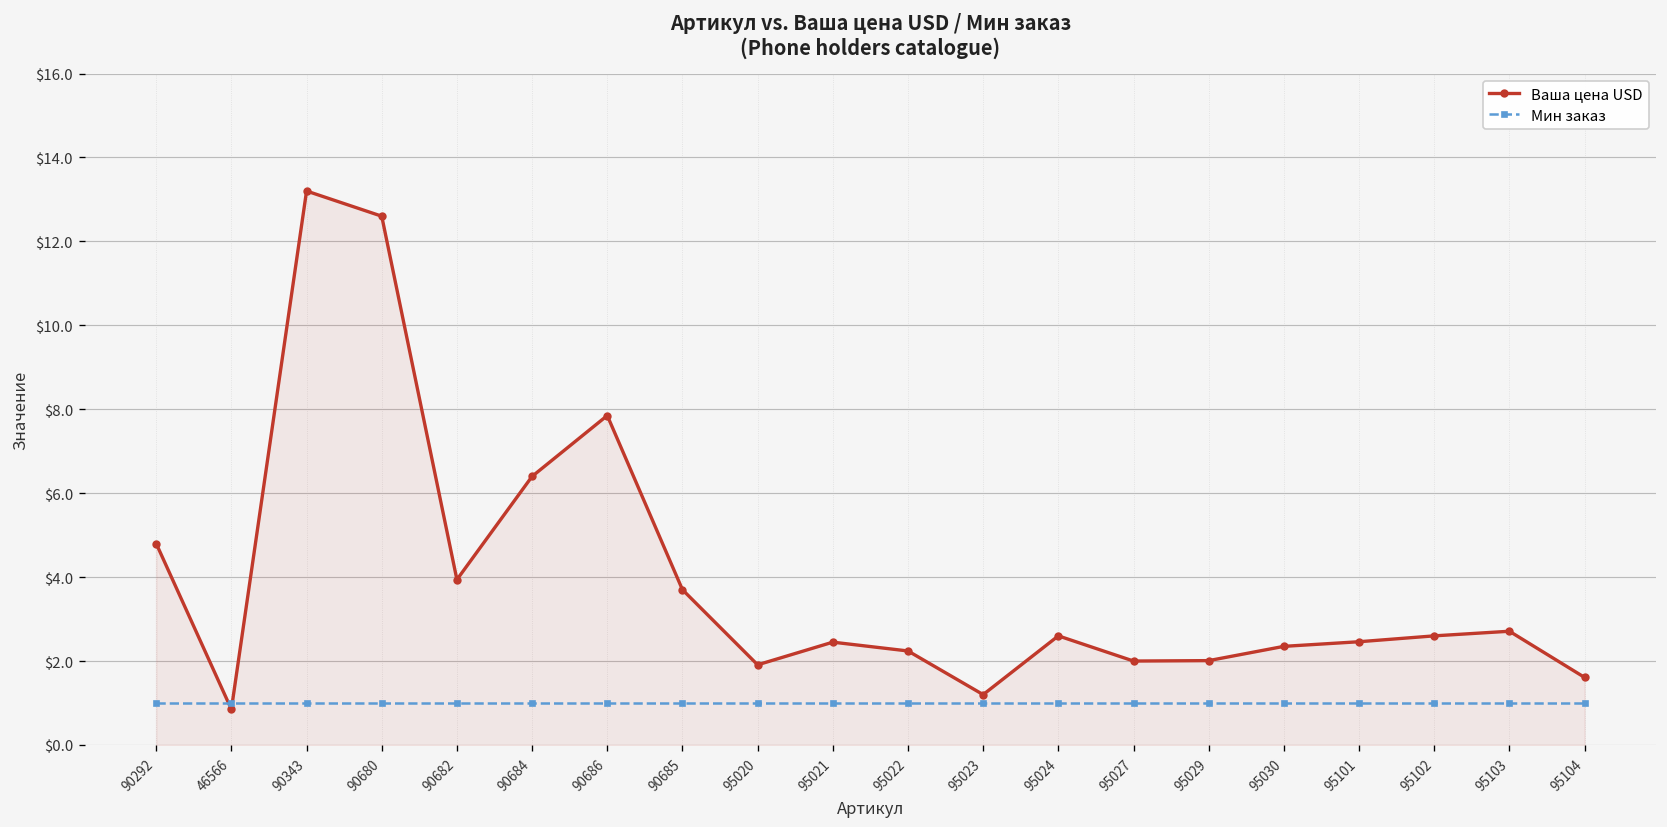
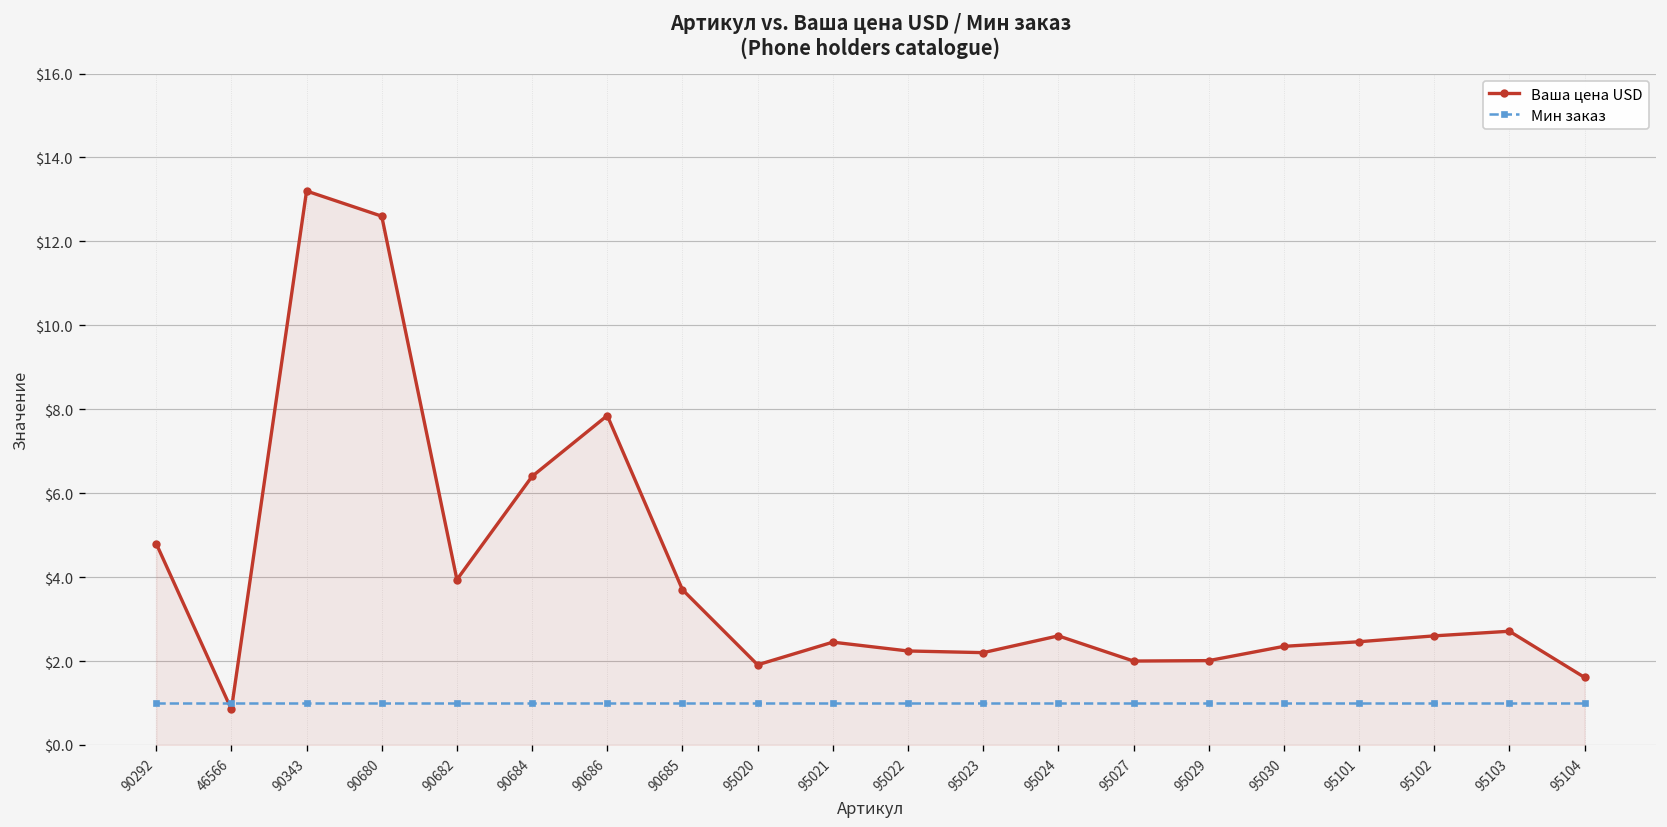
Ваша цена USD, 95023: $1.2 -> $2.2
